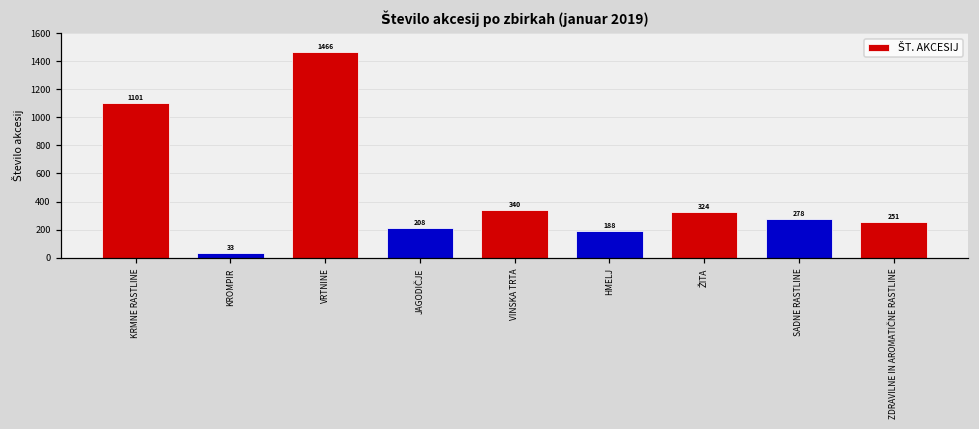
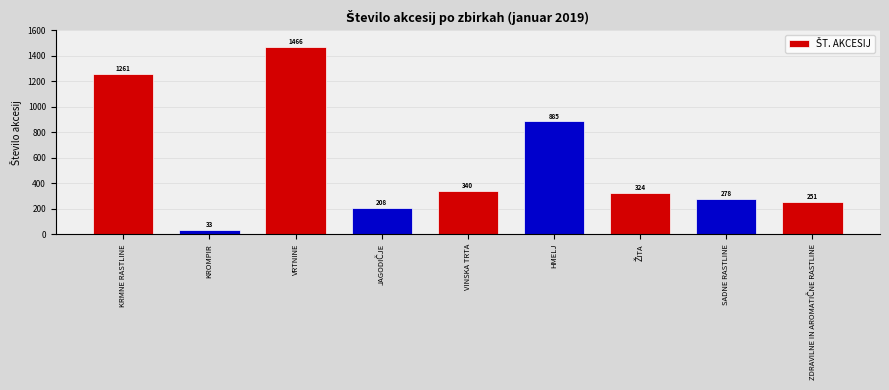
KRMNE RASTLINE: 1101 -> 1261
HMELJ: 188 -> 885
